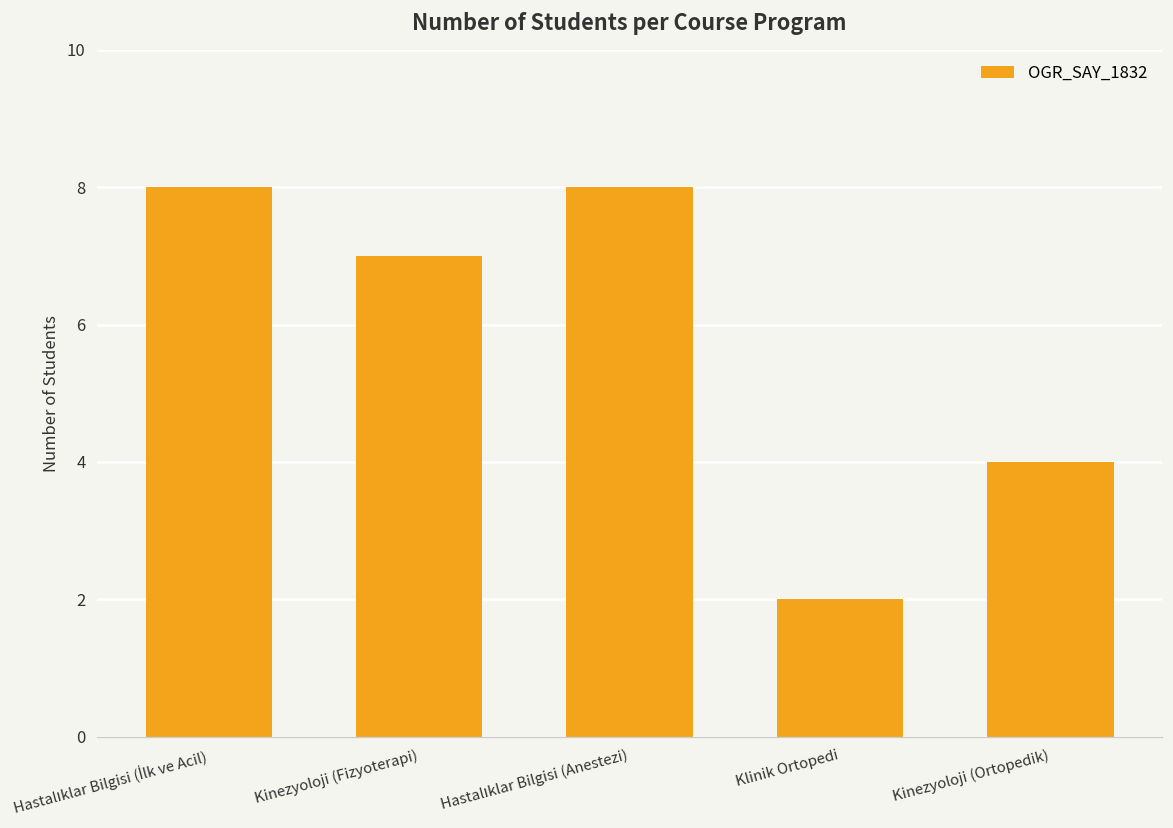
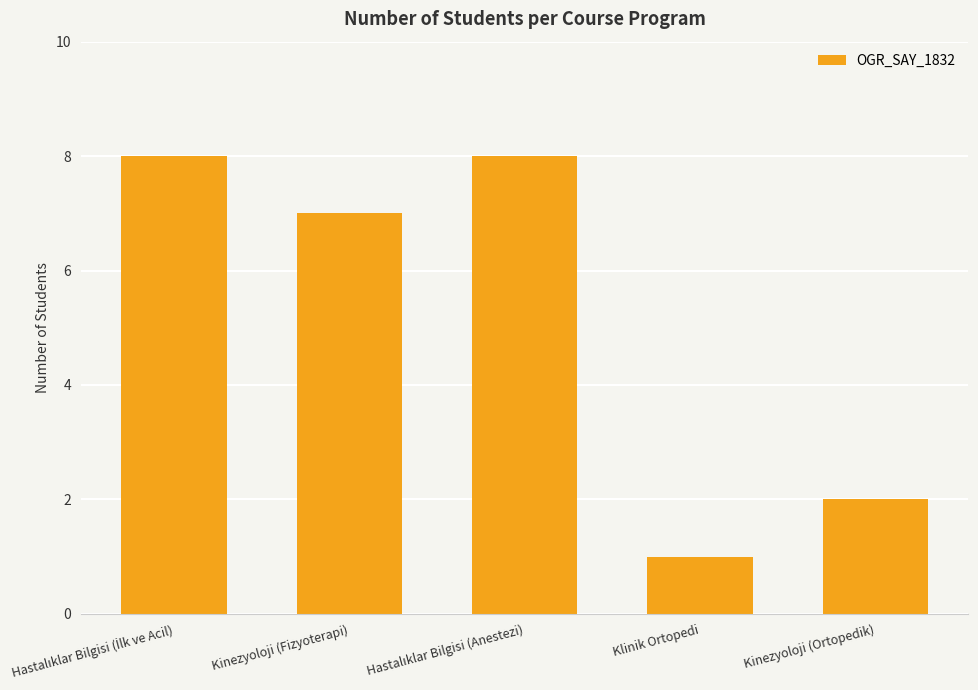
Klinik Ortopedi: 2 -> 1
Kinezyoloji (Ortopedik): 4 -> 2
